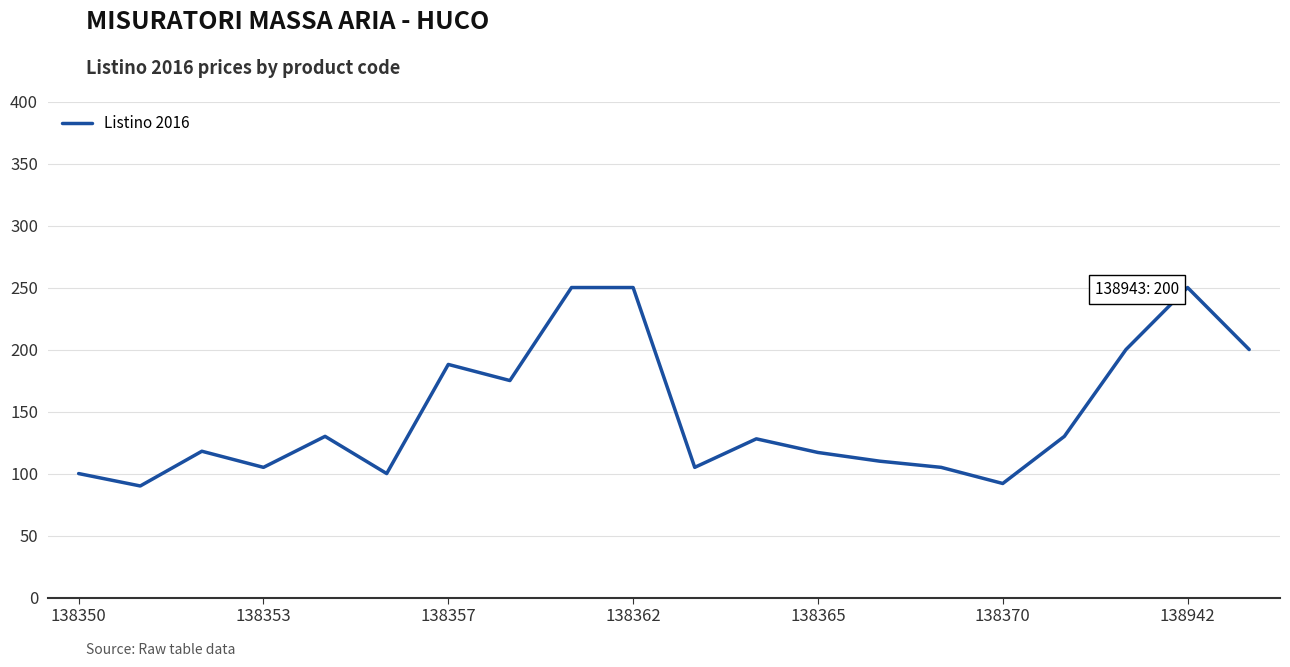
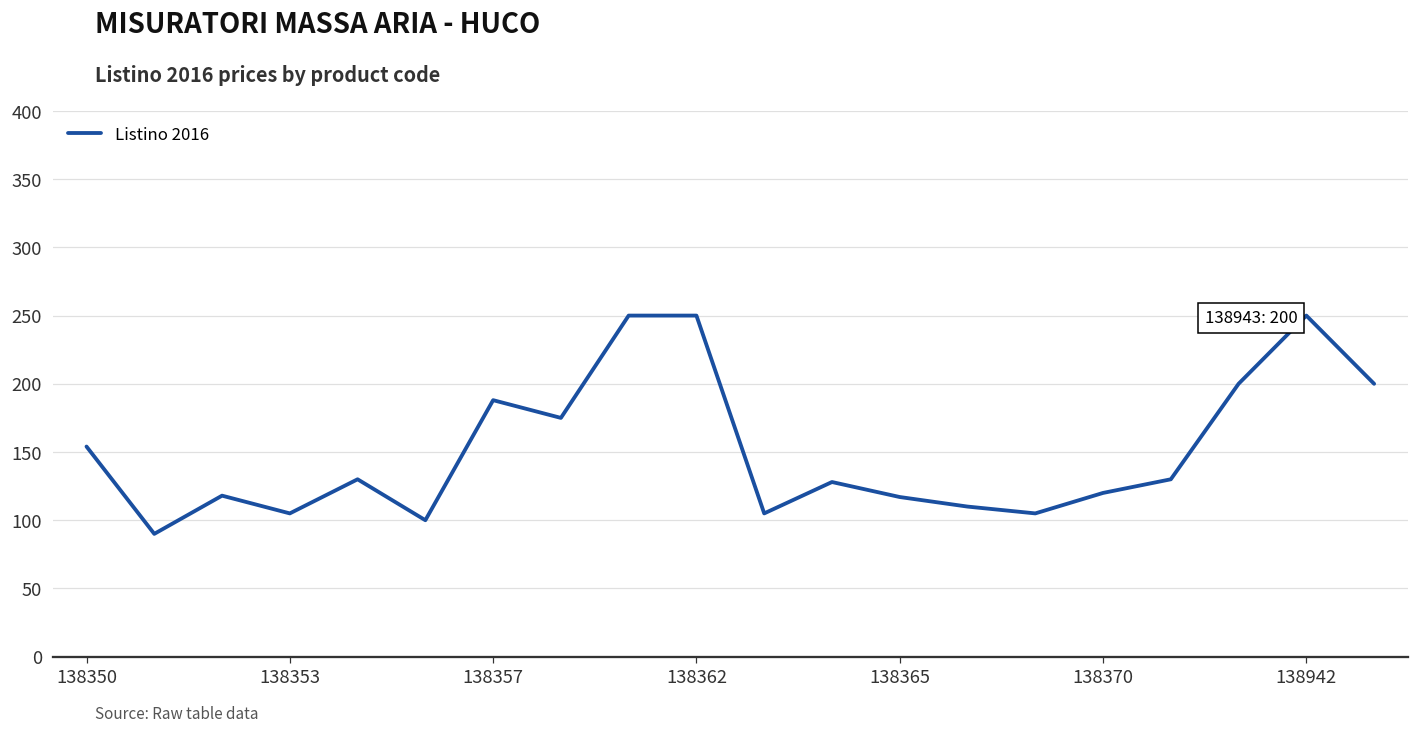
138350: 100 -> 154
138370: 92 -> 120
